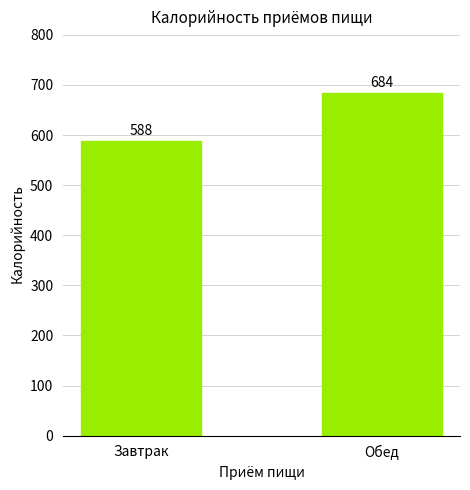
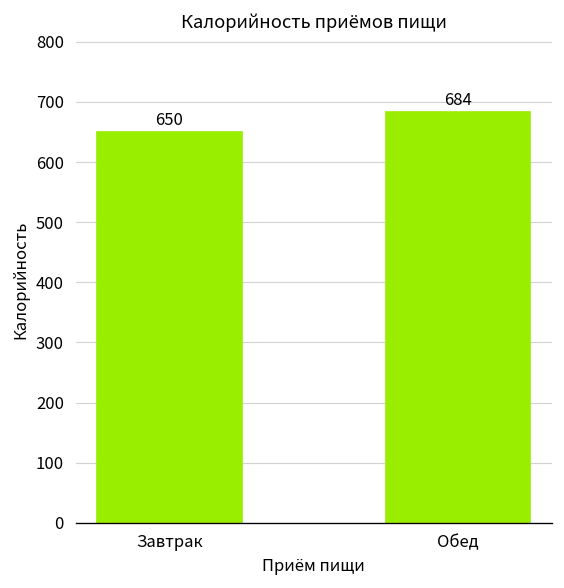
Завтрак: 588 -> 650
